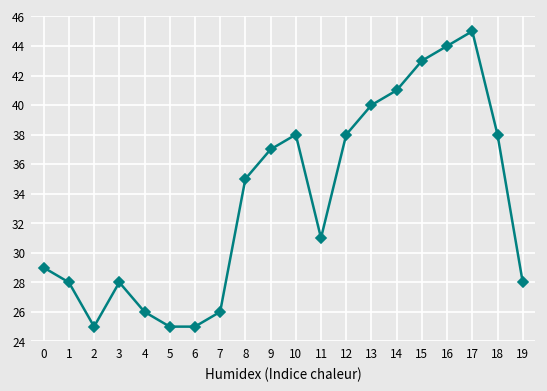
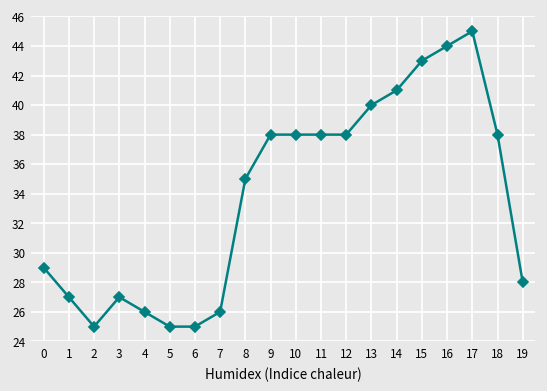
1: 28 -> 27
3: 28 -> 27
9: 37 -> 38
11: 31 -> 38
